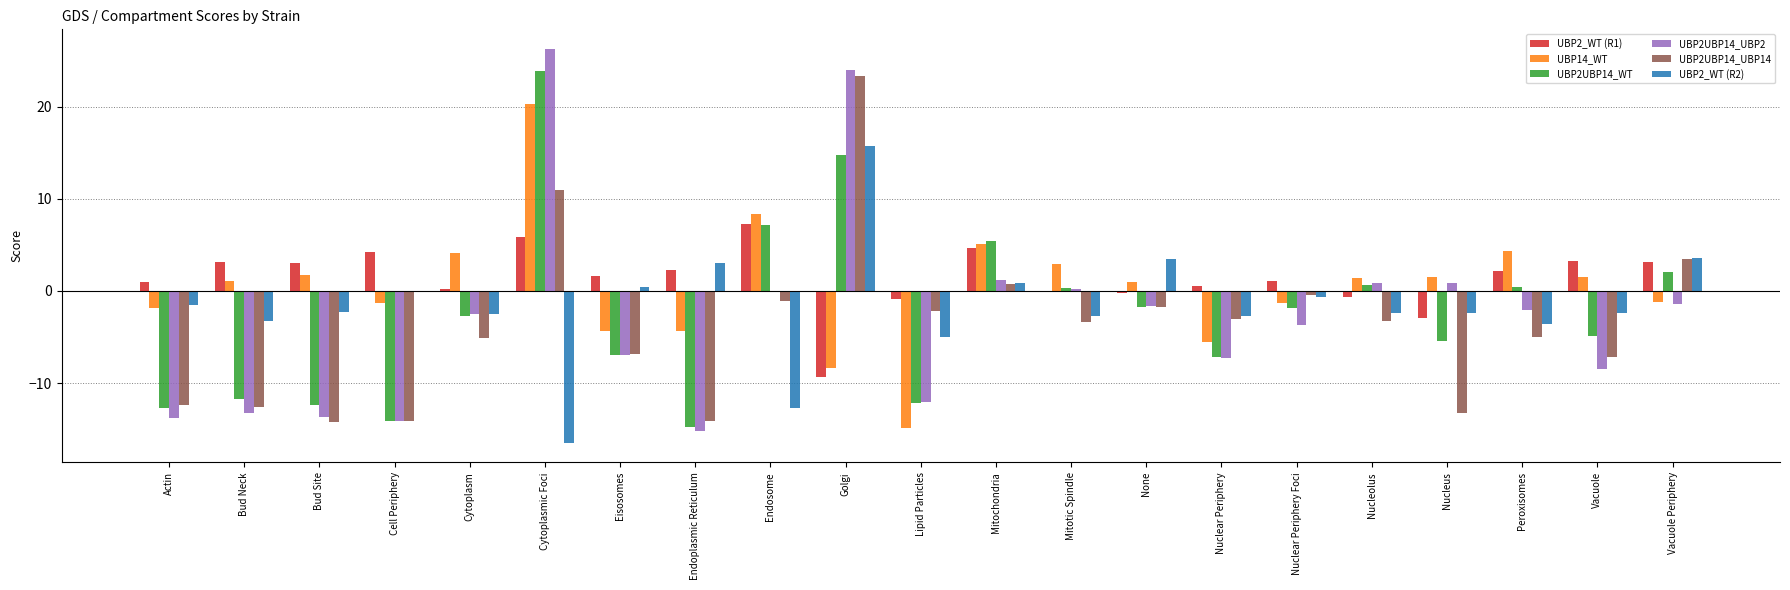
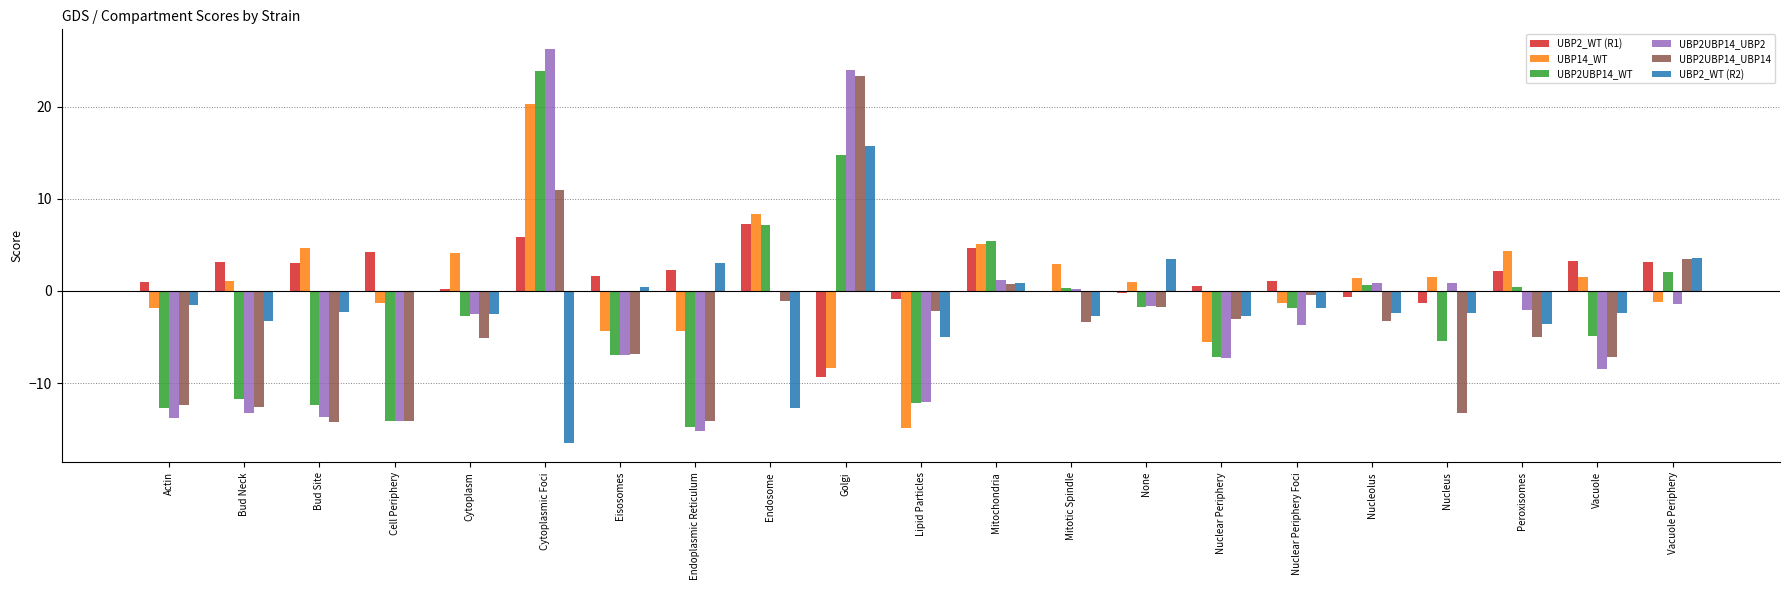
UBP14_WT, Bud Site: 2 -> 5
UBP2_WT (R2), Nuclear Periphery Foci: -1 -> -2
UBP2_WT (R1), Nucleus: -3 -> -1
